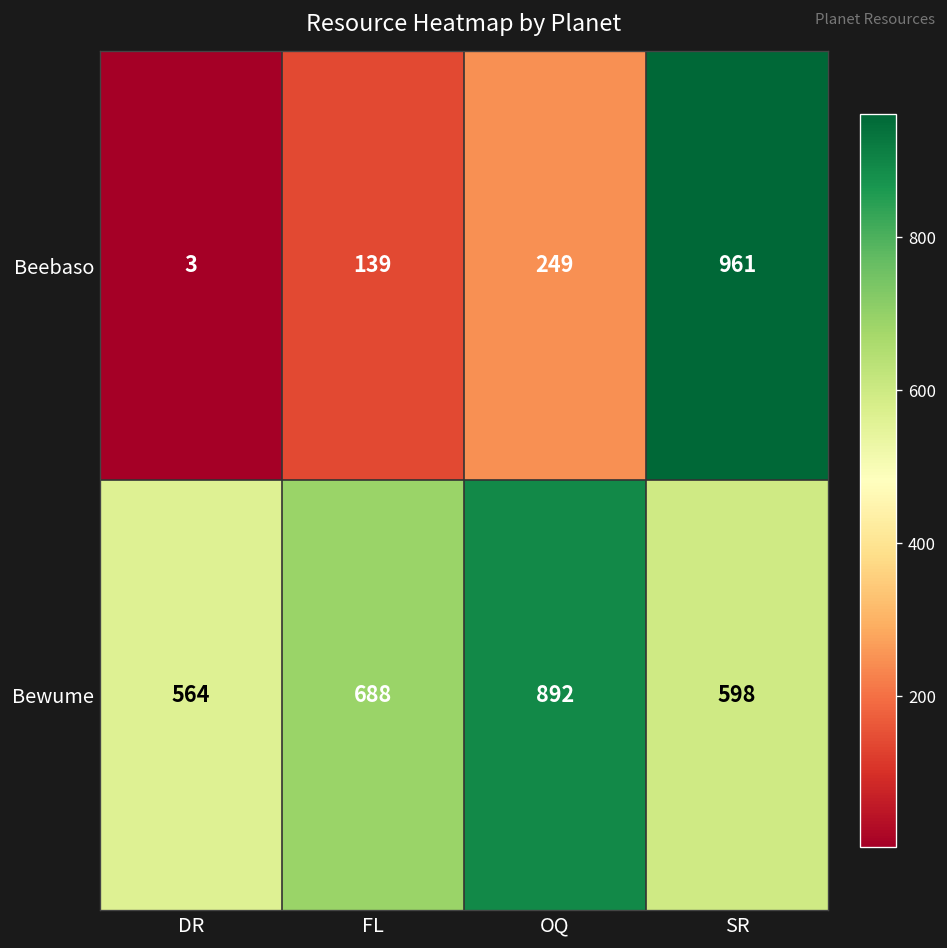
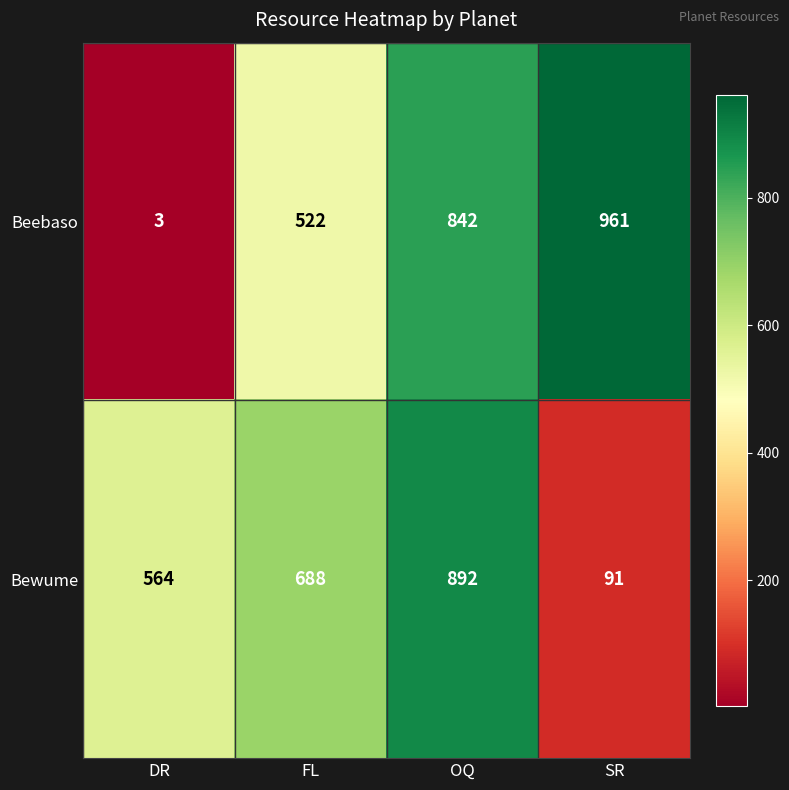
Beebaso, FL: 139 -> 522
Beebaso, OQ: 249 -> 842
Bewume, SR: 598 -> 91
